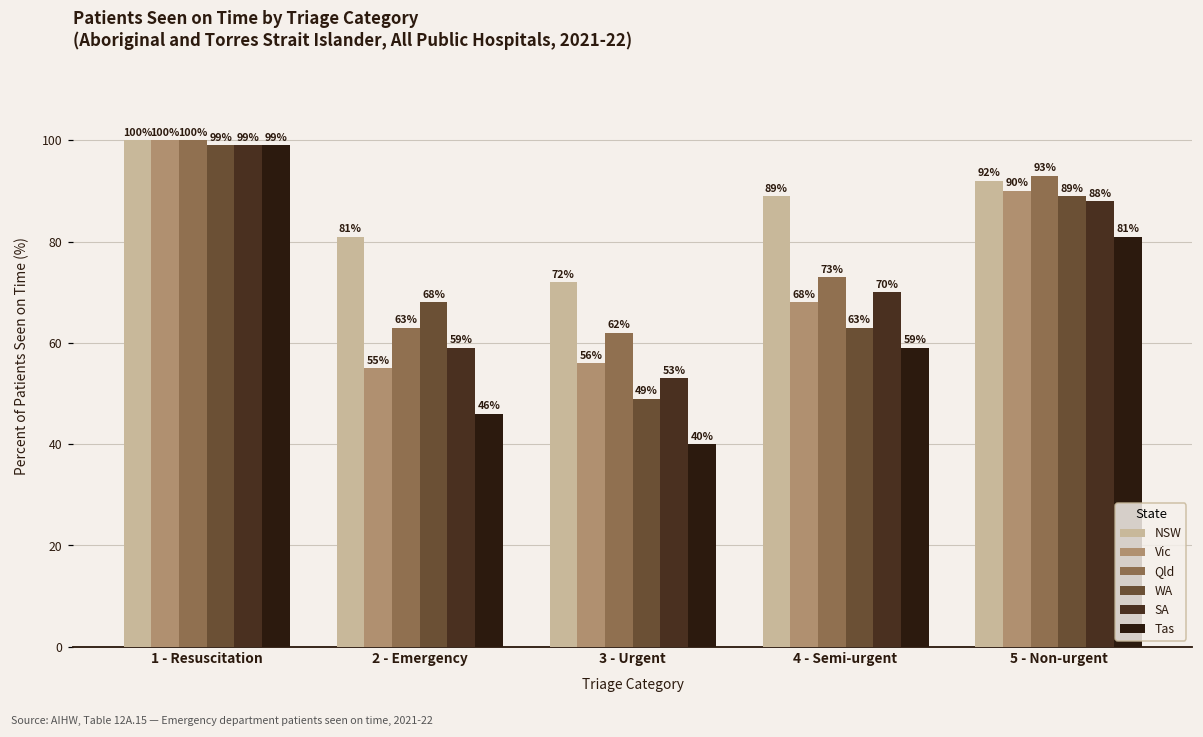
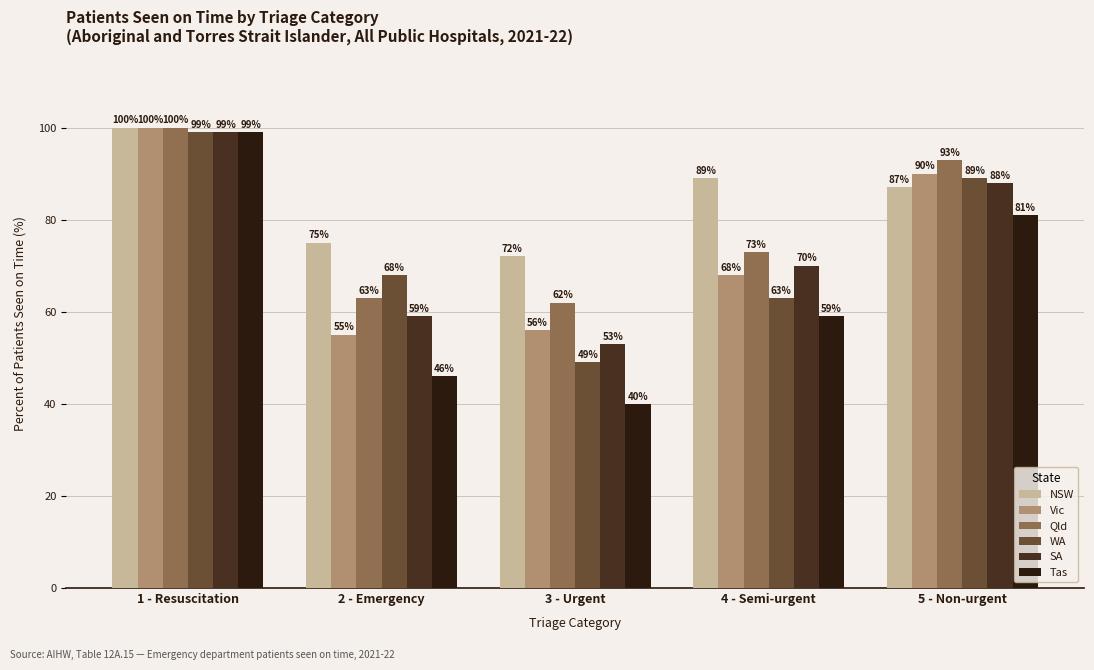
NSW, 2 - Emergency: 81% -> 75%
NSW, 5 - Non-urgent: 92% -> 87%
